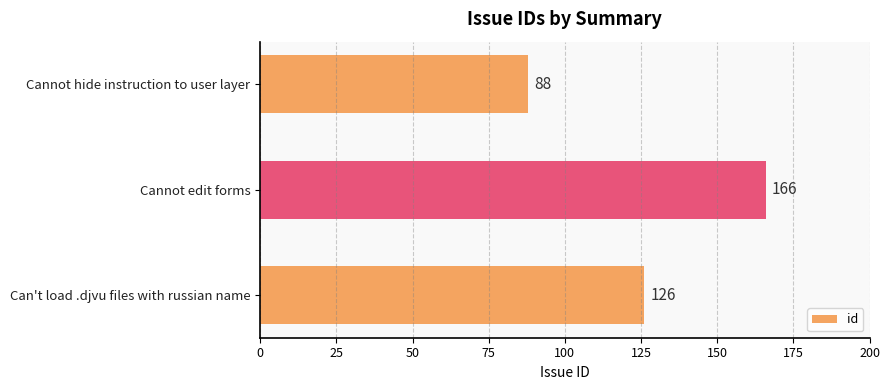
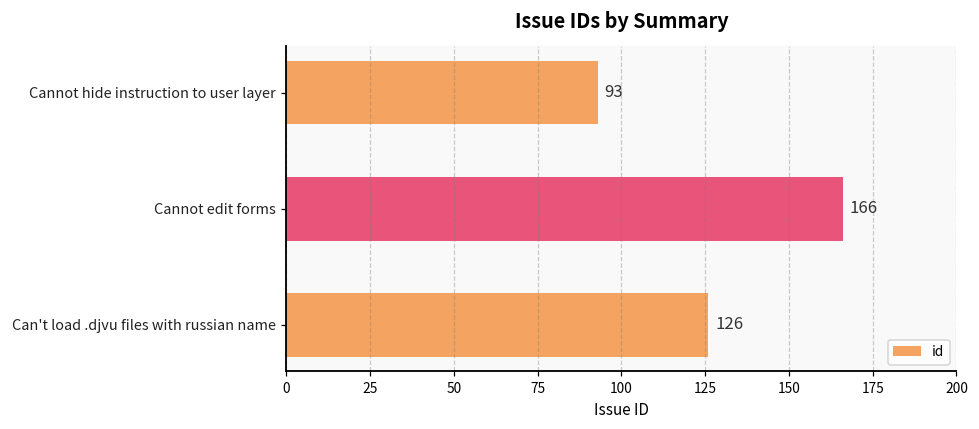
Cannot hide instruction to user layer: 88 -> 93
